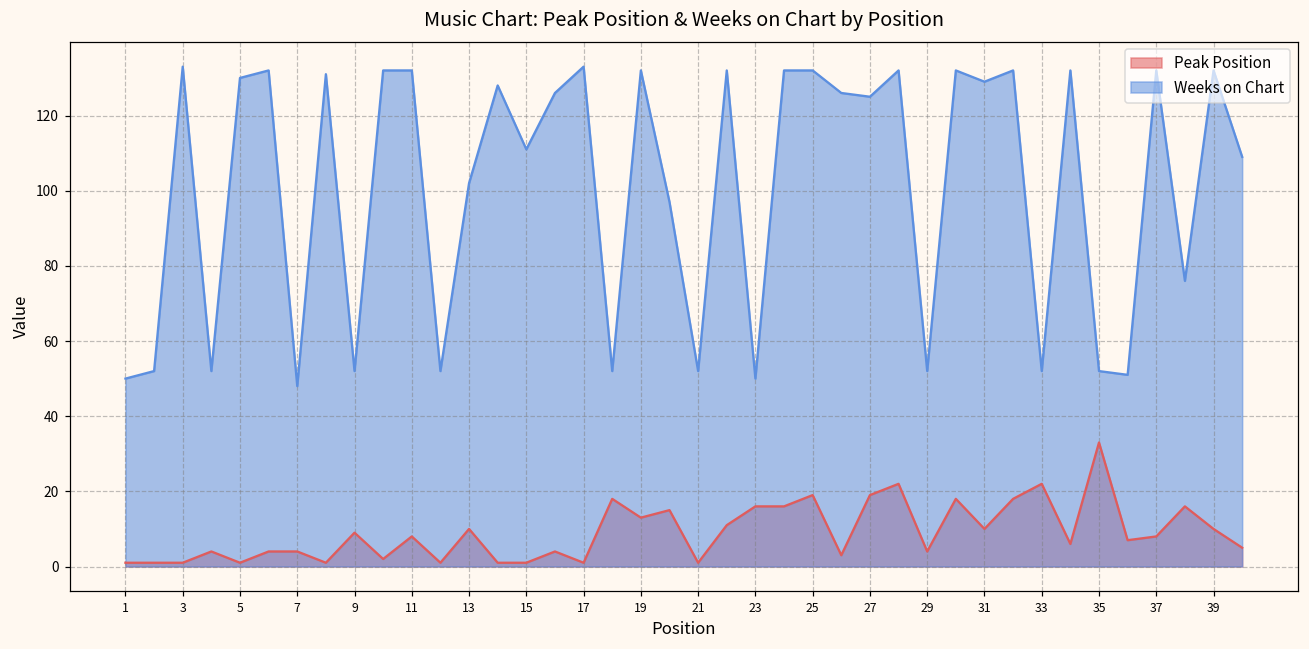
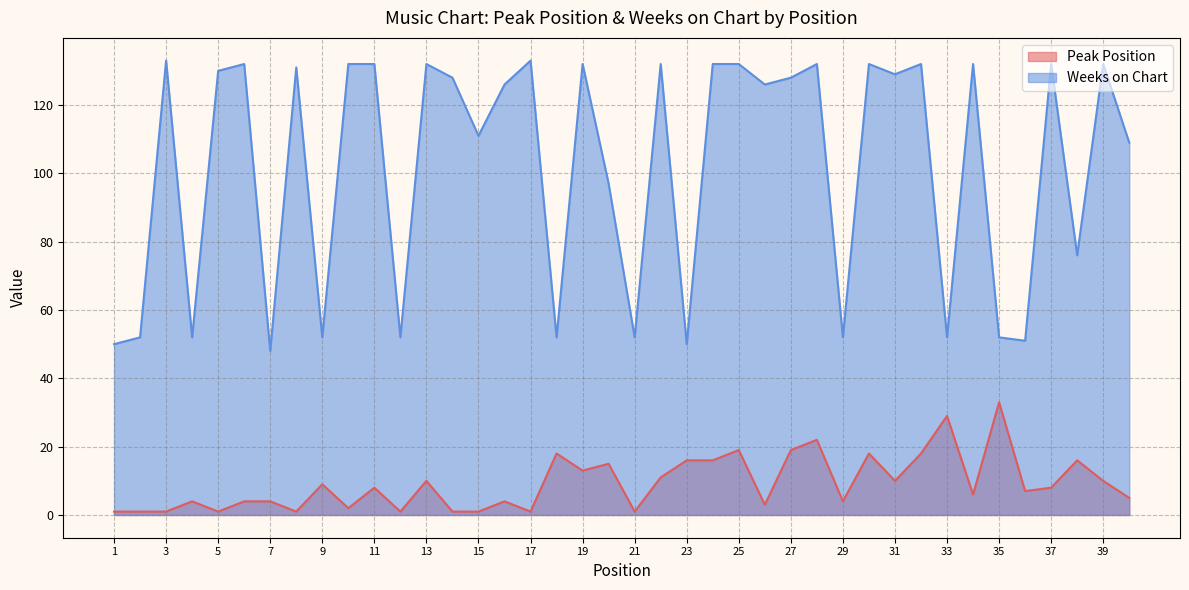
Weeks on Chart, 13: 102 -> 132
Weeks on Chart, 27: 125 -> 128
Peak Position, 33: 22 -> 29
